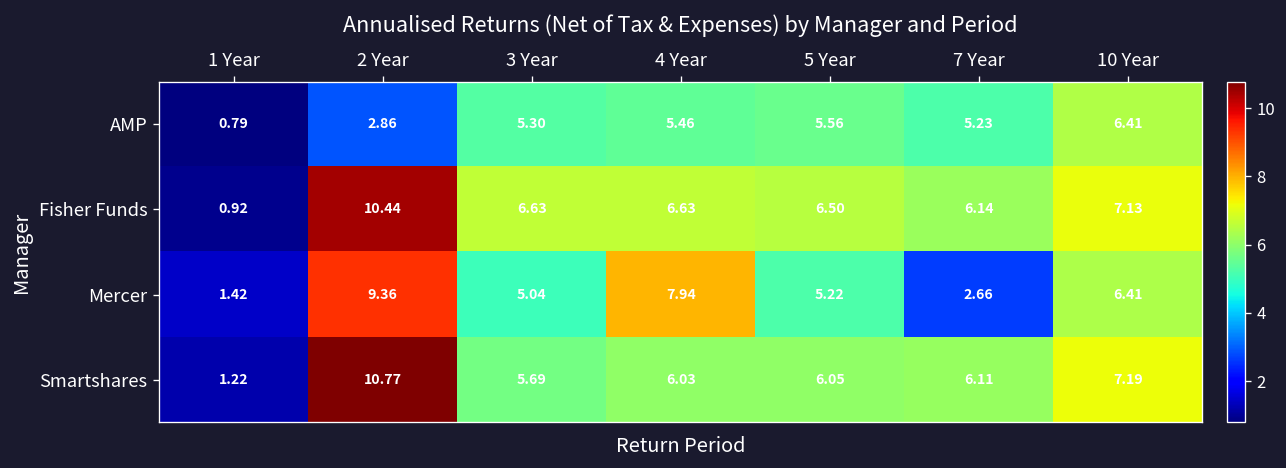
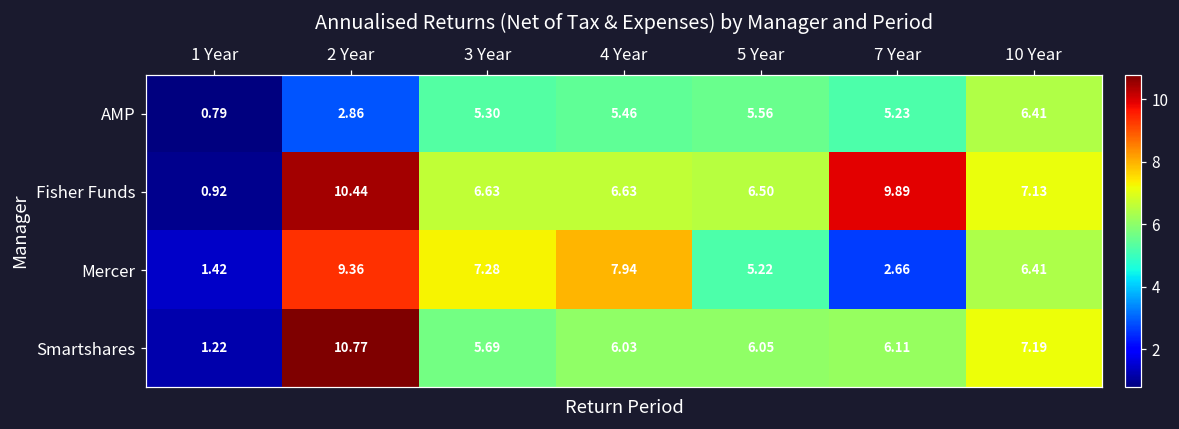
Fisher Funds, 7 Year: 6.14 -> 9.89
Mercer, 3 Year: 5.04 -> 7.28
